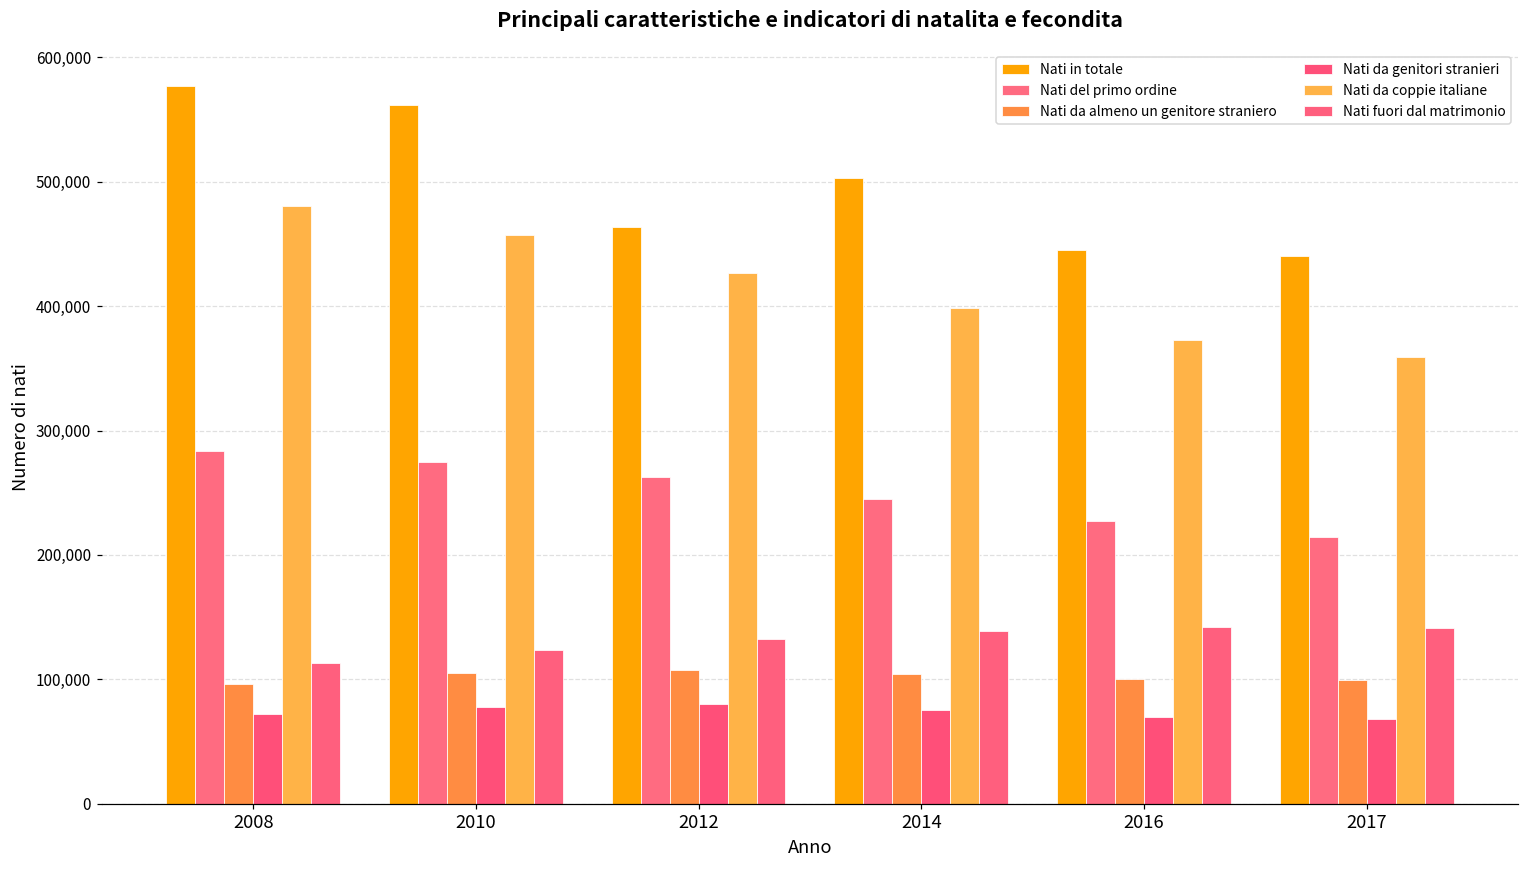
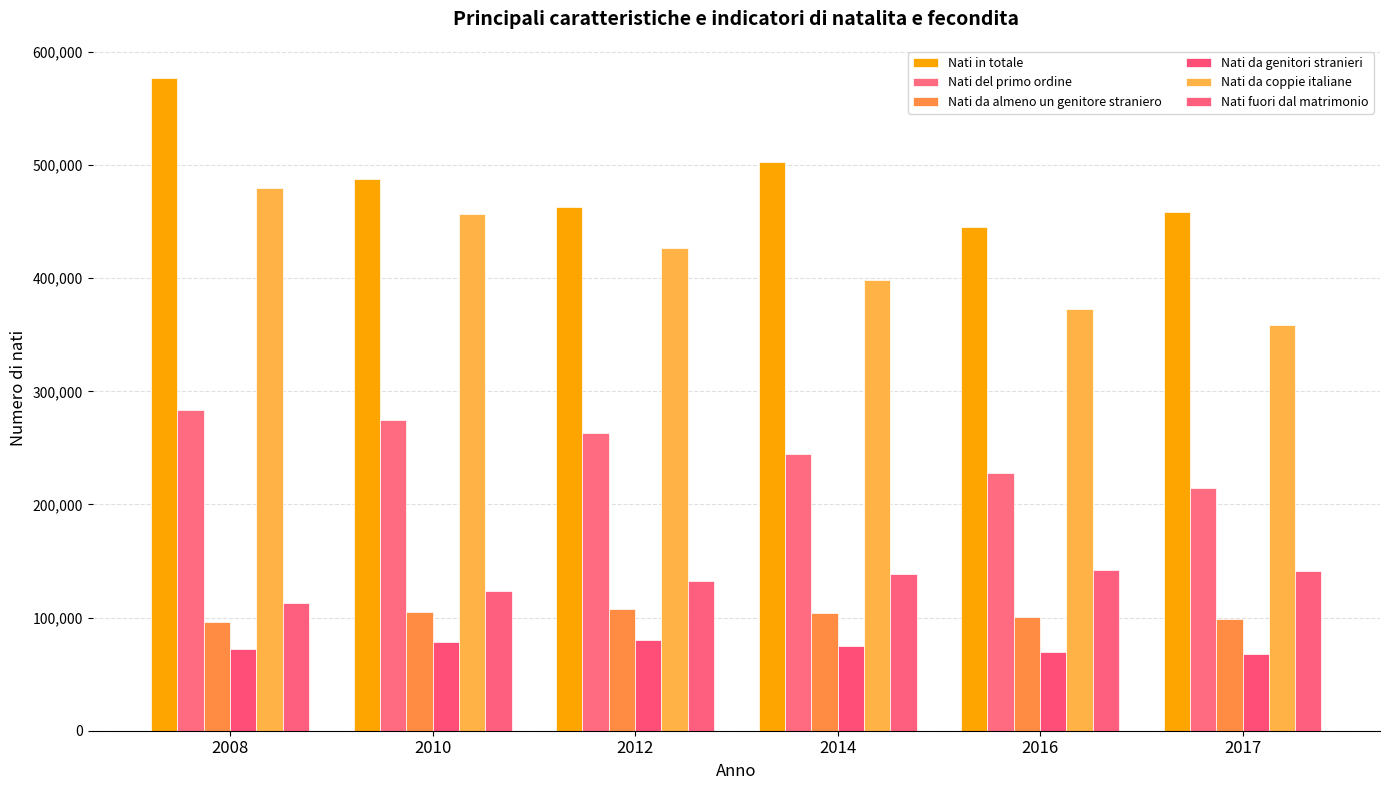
Nati in totale, 2010: 562,000 -> 488,000
Nati in totale, 2017: 440,000 -> 458,000
